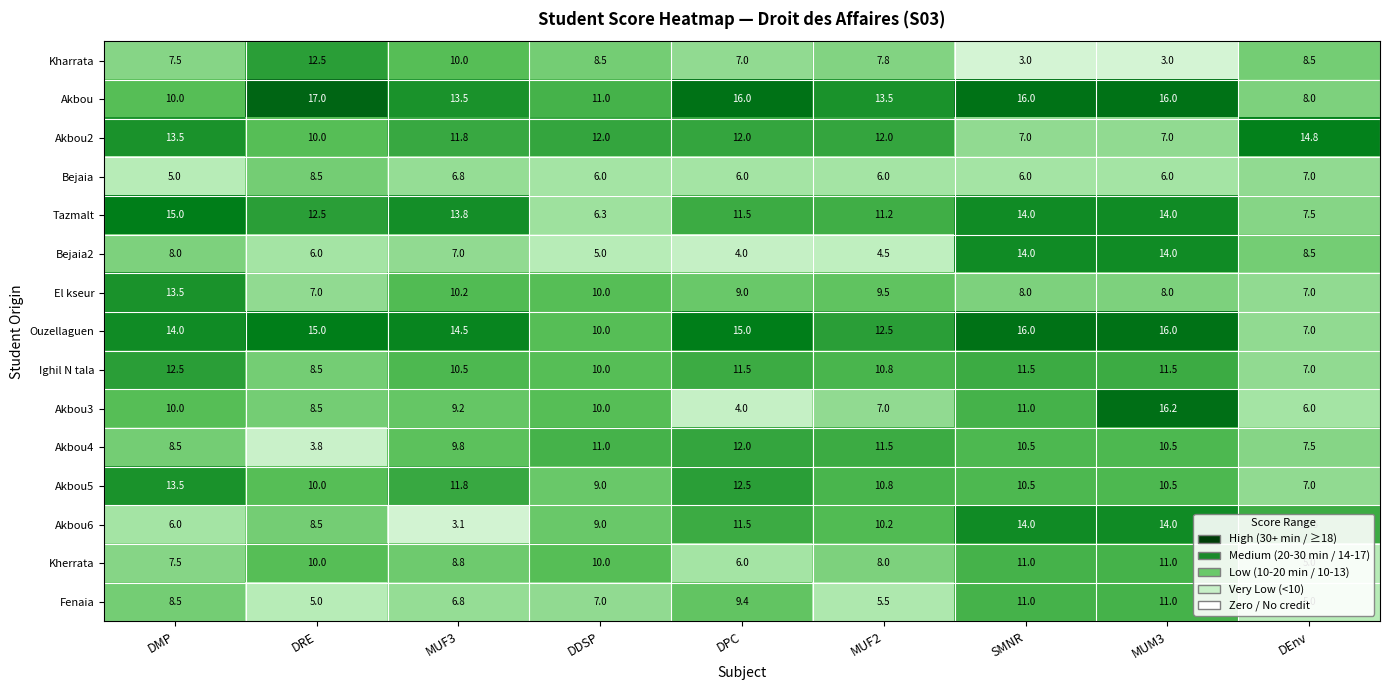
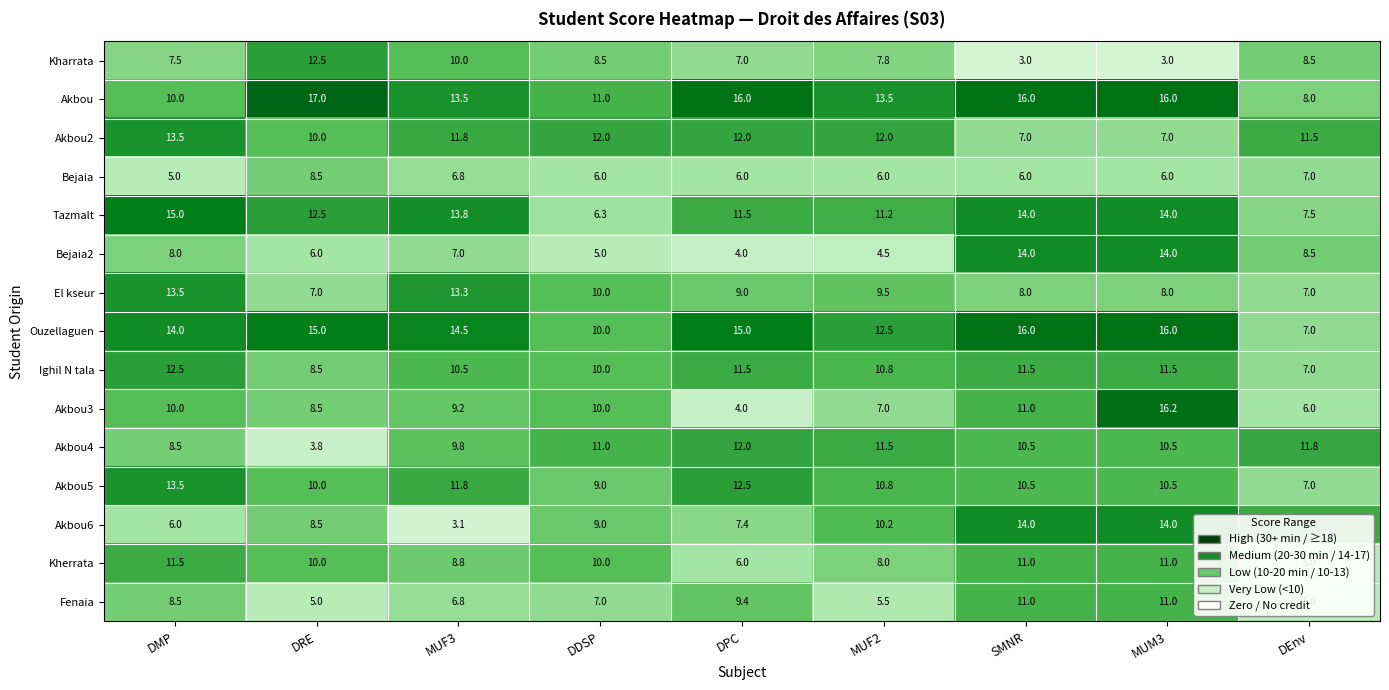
Akbou2, DEnv: 14.8 -> 11.5
El kseur, MUF3: 10.2 -> 13.3
Akbou4, DEnv: 7.5 -> 11.8
Akbou6, DPC: 11.5 -> 7.4
Kherrata, DMP: 7.5 -> 11.5
